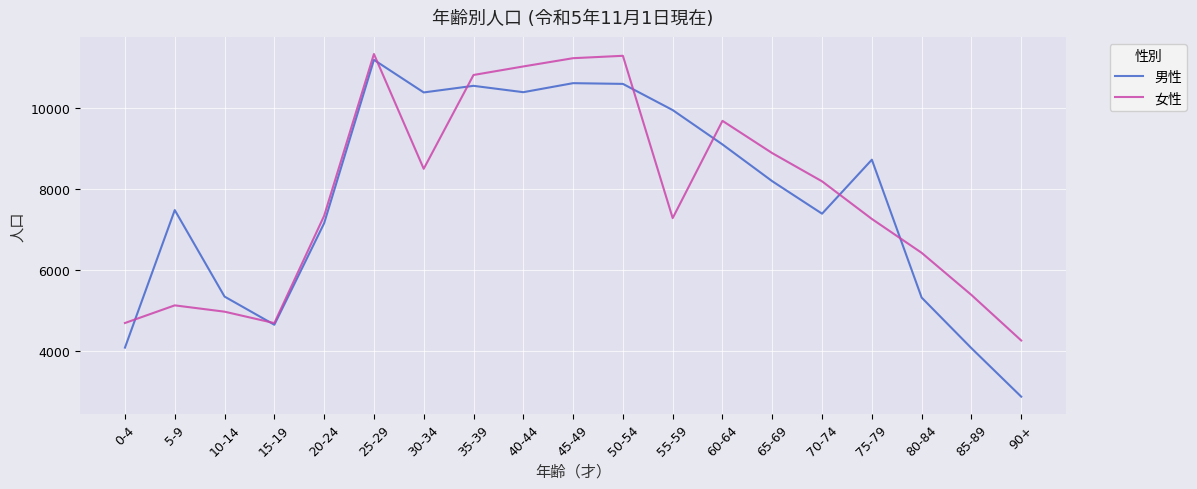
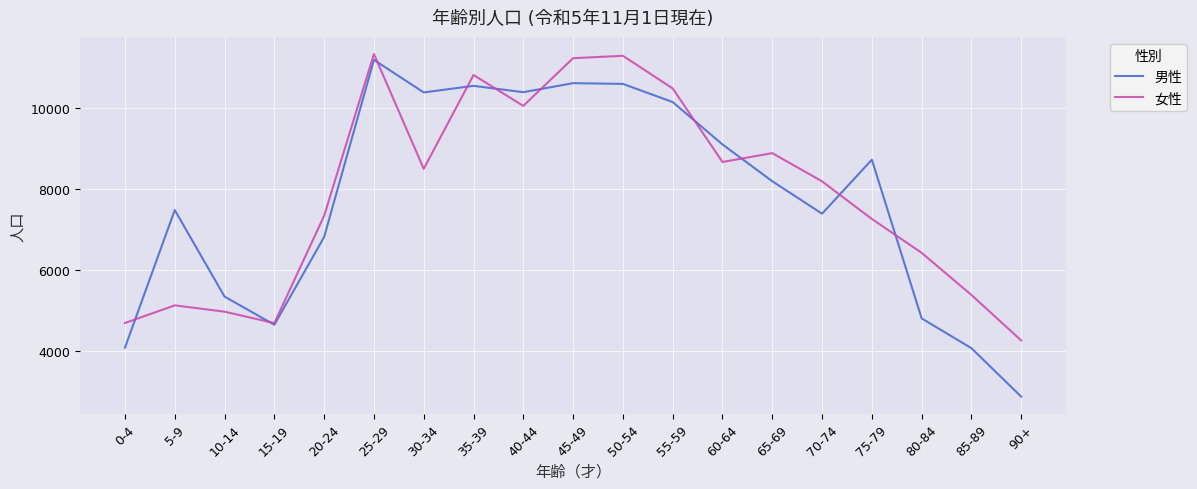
男性, 20-24: 7200 -> 6800
女性, 40-44: 11000 -> 10100
男性, 55-59: 9900 -> 10100
女性, 55-59: 7300 -> 10500
女性, 60-64: 9700 -> 8700
男性, 80-84: 5300 -> 4800
